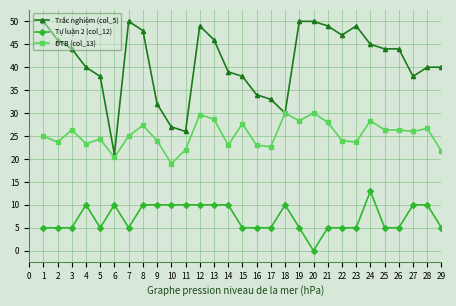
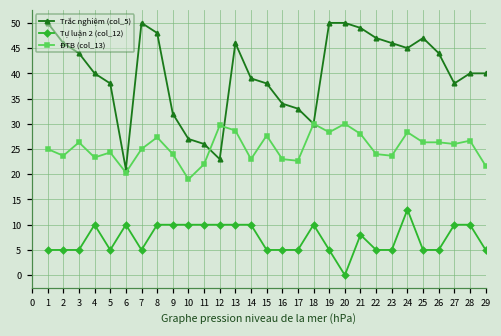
Trắc nghiệm (col_5), 12: 49 -> 23
Tự luận 2 (col_12), 21: 5 -> 8
Trắc nghiệm (col_5), 23: 49 -> 46
Trắc nghiệm (col_5), 25: 44 -> 47
